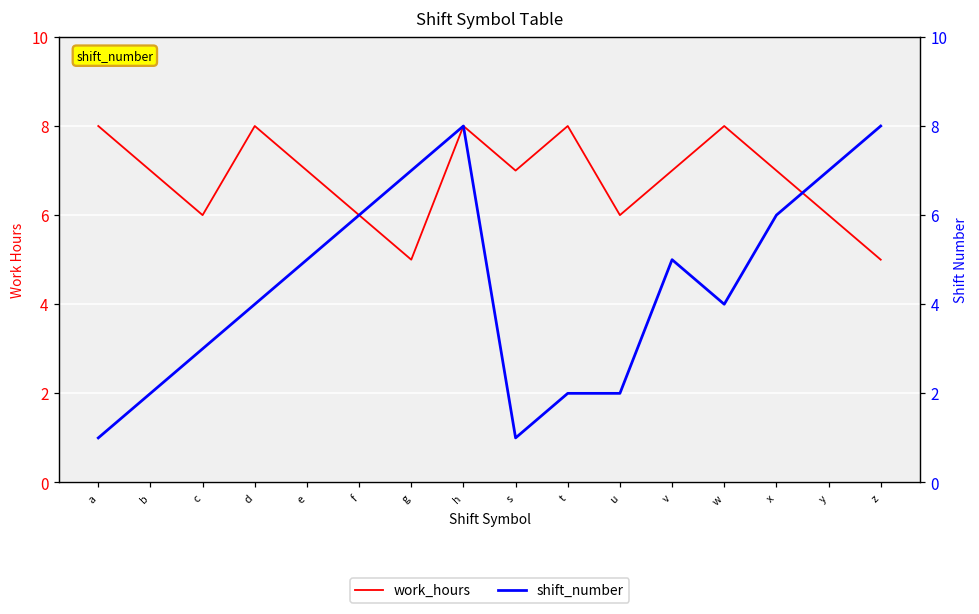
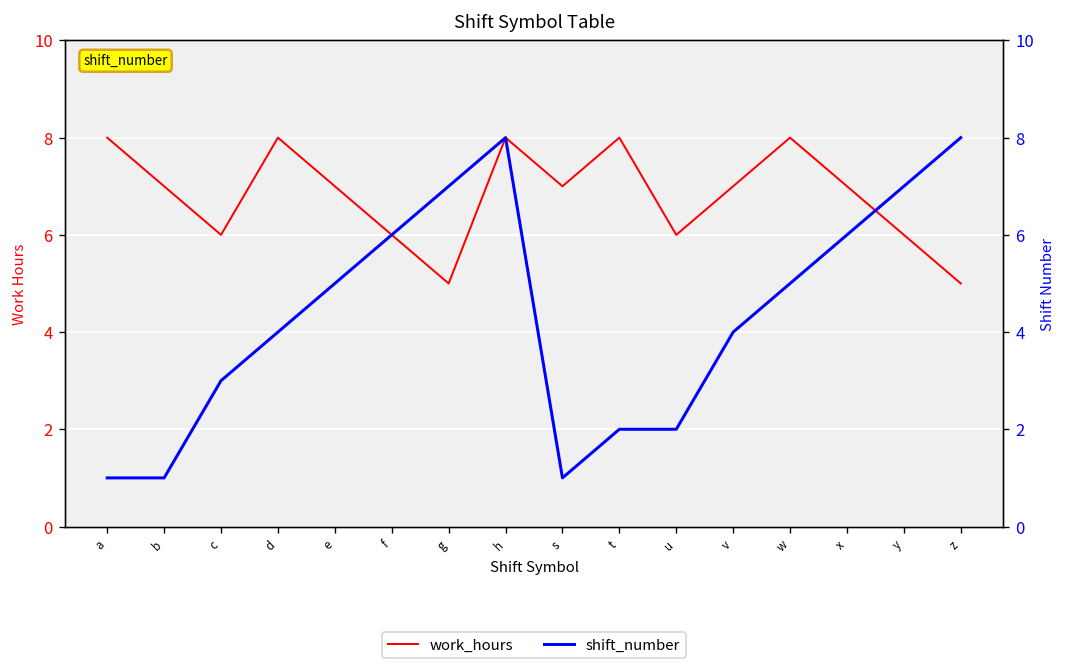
shift_number, b: 2 -> 1
shift_number, v: 5 -> 4
shift_number, w: 4 -> 5
